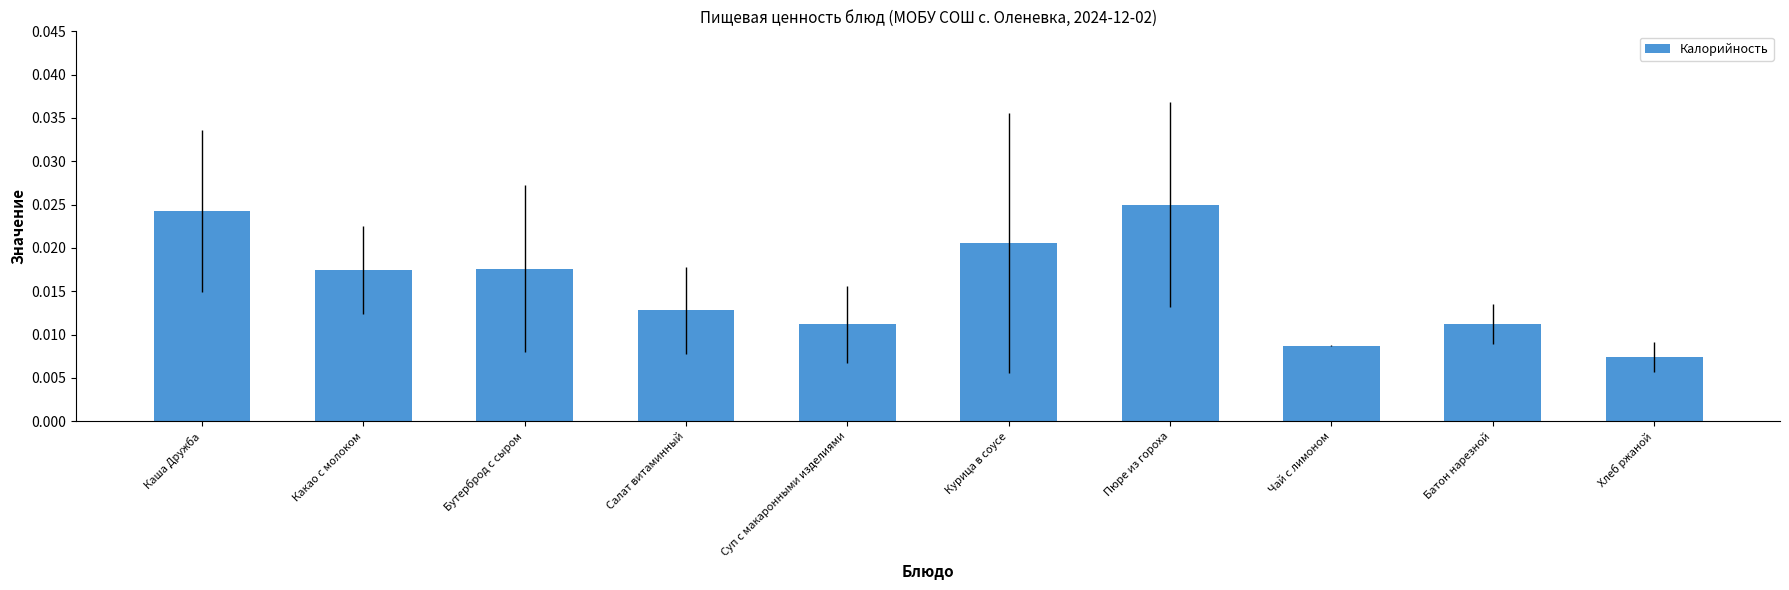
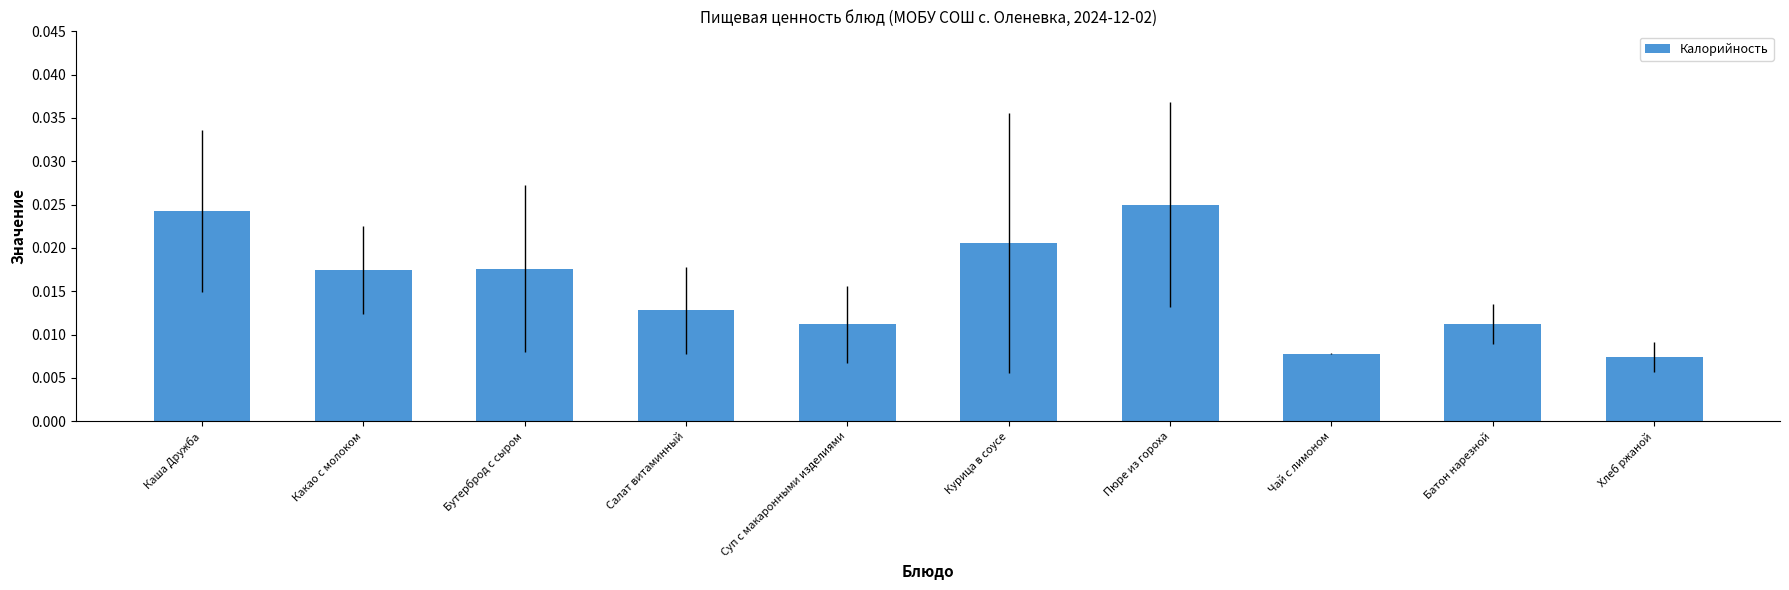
Чай с лимоном: 0.009 -> 0.008
